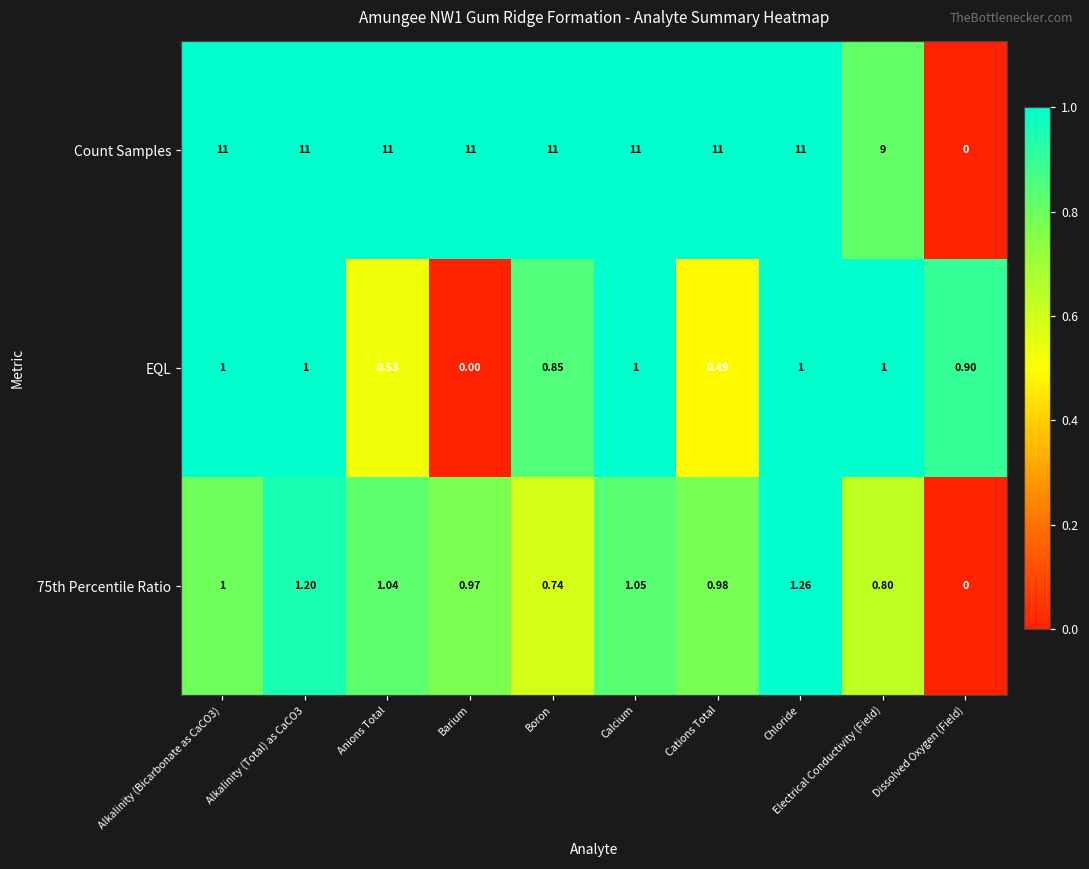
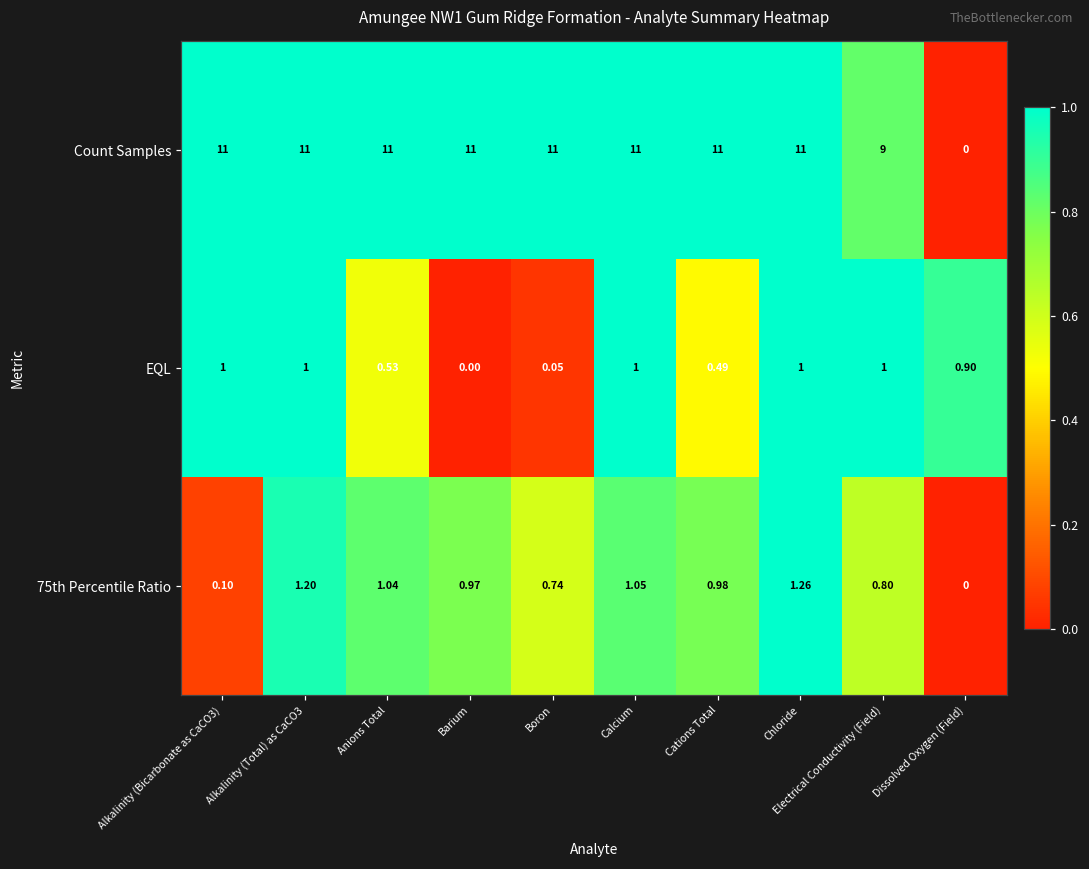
EQL, Boron: 0.85 -> 0.05
75th Percentile Ratio, Alkalinity (Bicarbonate as CaCO3): 1 -> 0.10
